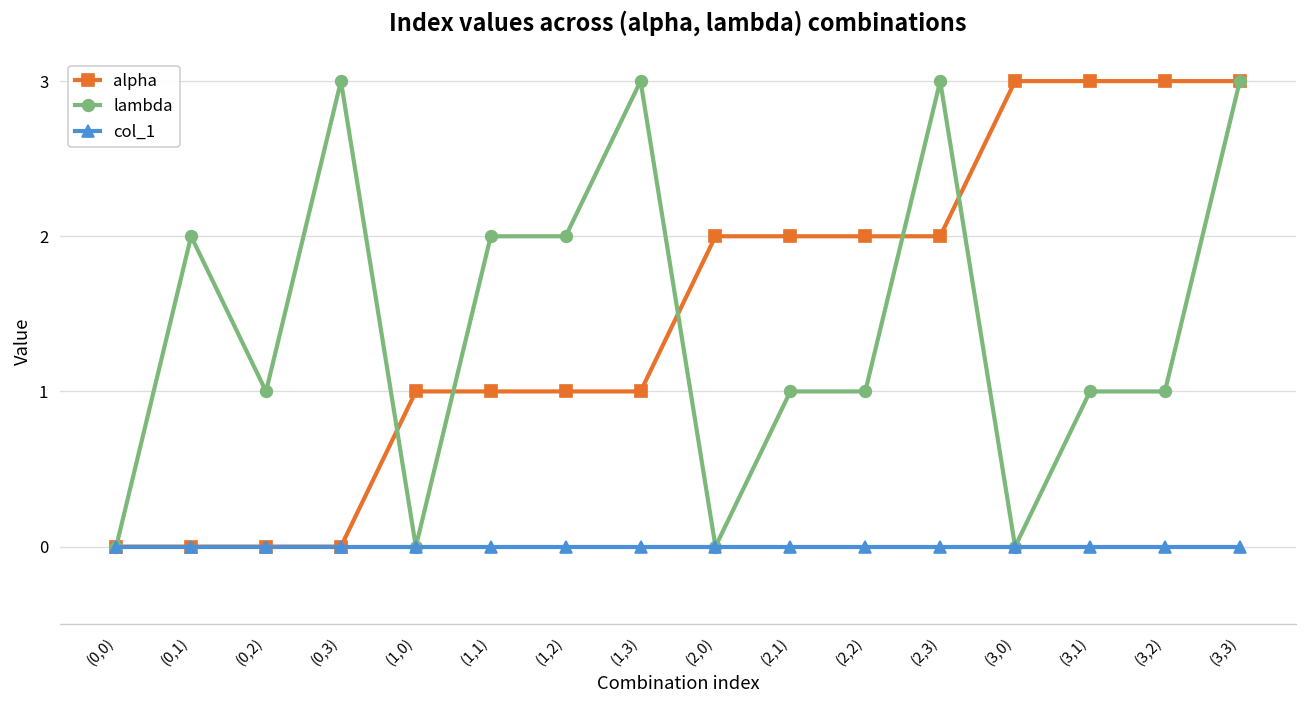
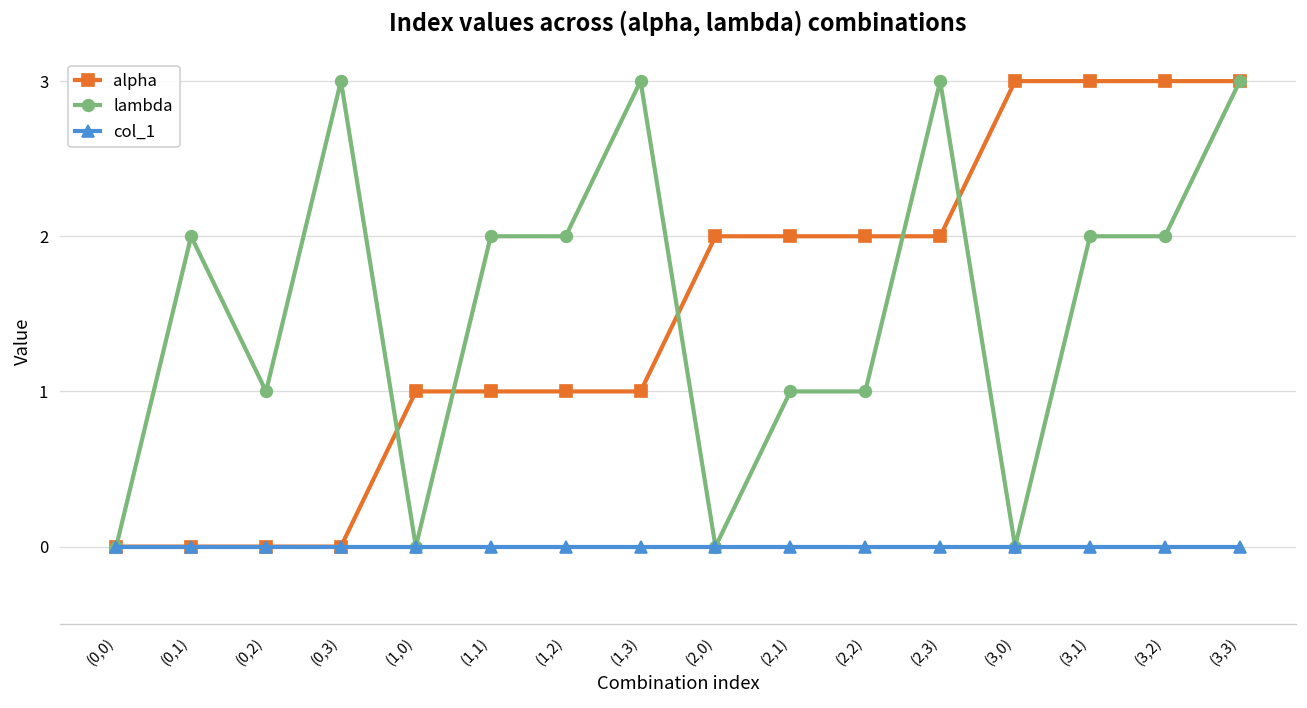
lambda, (3,1): 1 -> 2
lambda, (3,2): 1 -> 2
